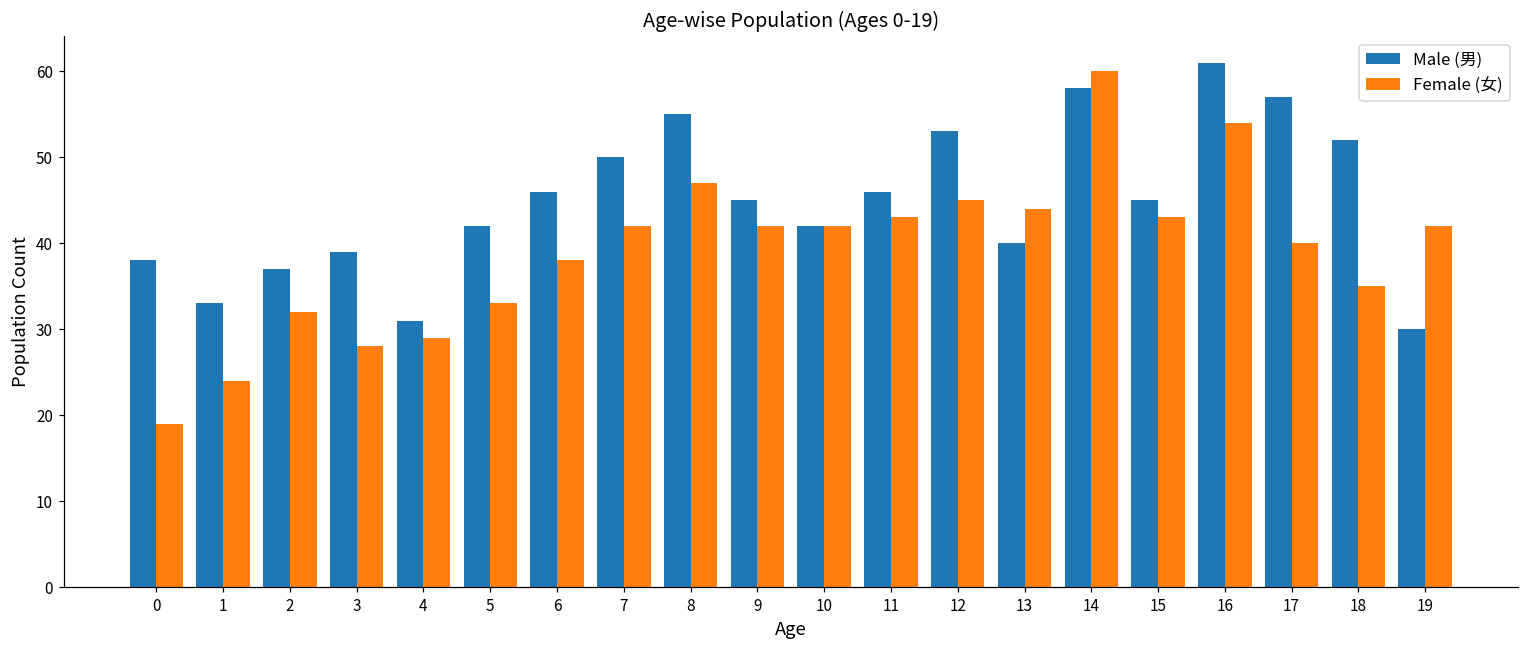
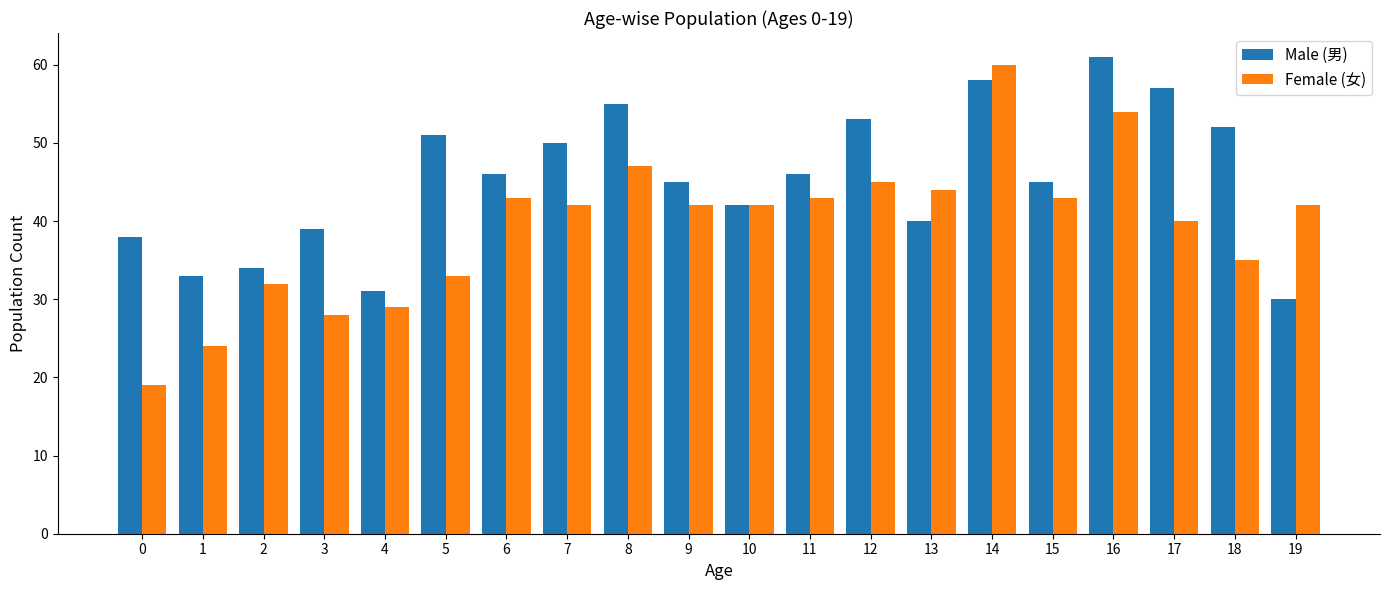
Male (男), 2: 37 -> 34
Male (男), 5: 42 -> 51
Female (女), 6: 38 -> 43
